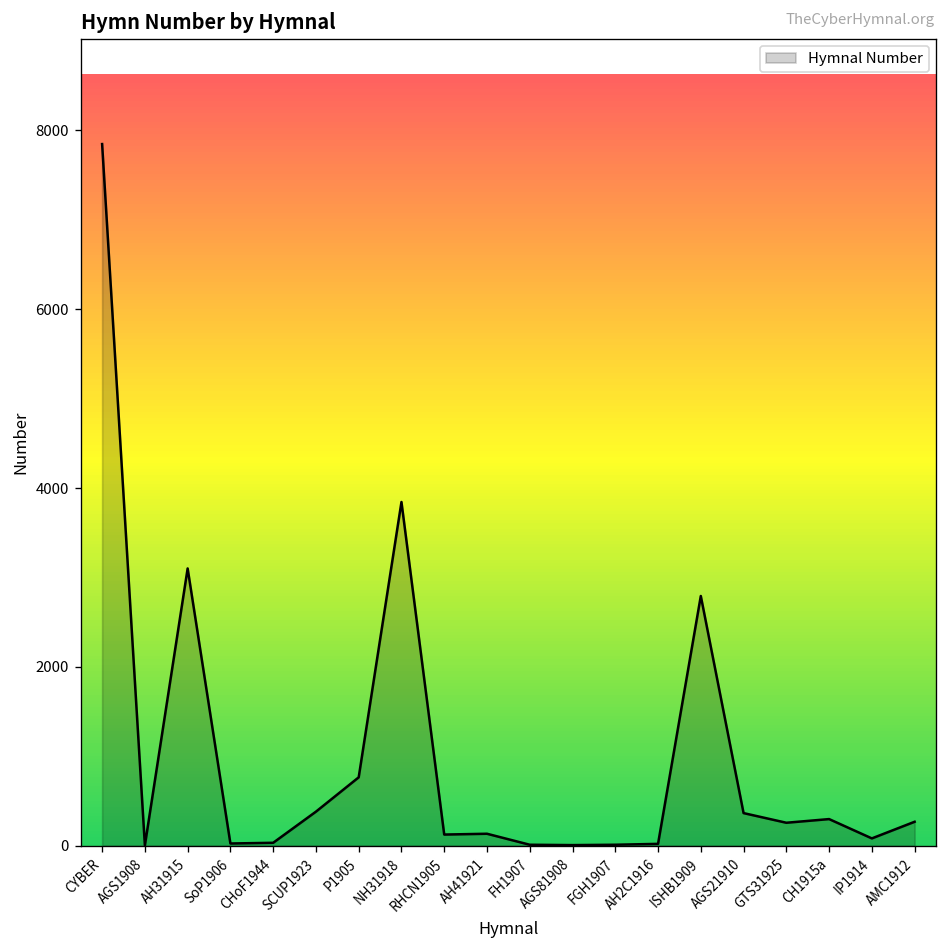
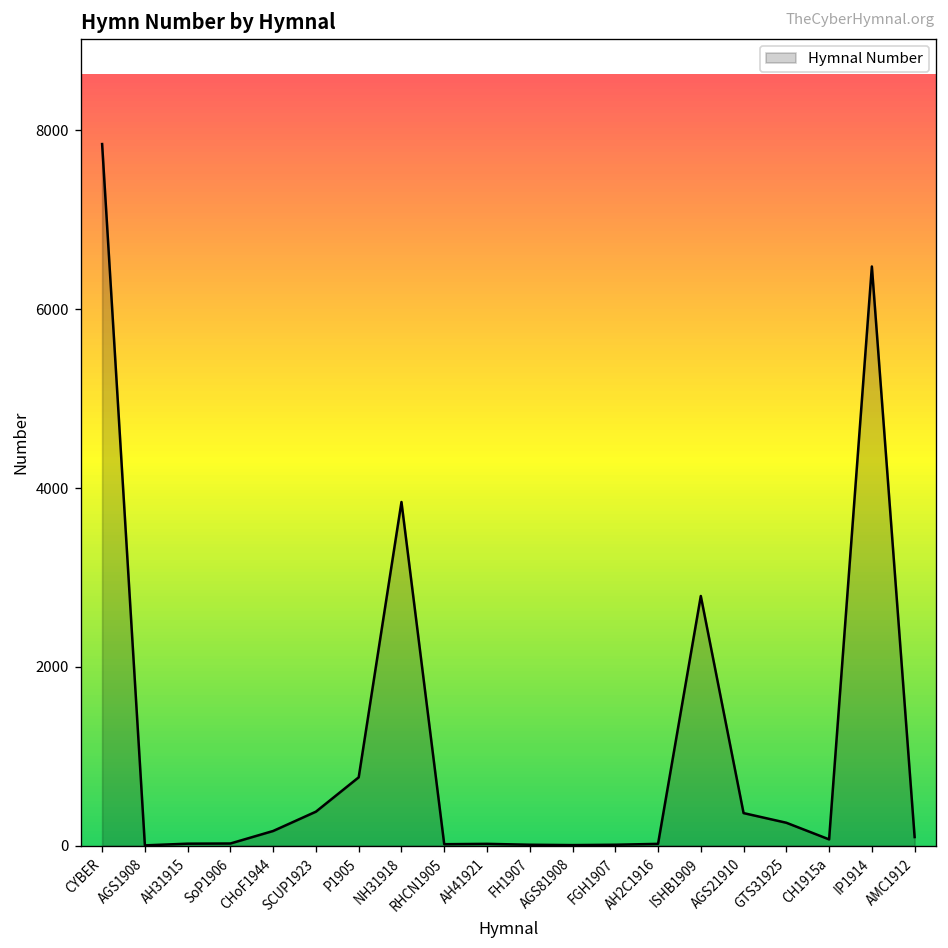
AH31915: 3100 -> 0
CHoF1944: 0 -> 200
RHCN1905: 100 -> 0
AH41921: 100 -> 0
CH1915a: 300 -> 100
IP1914: 100 -> 6500
AMC1912: 300 -> 100
